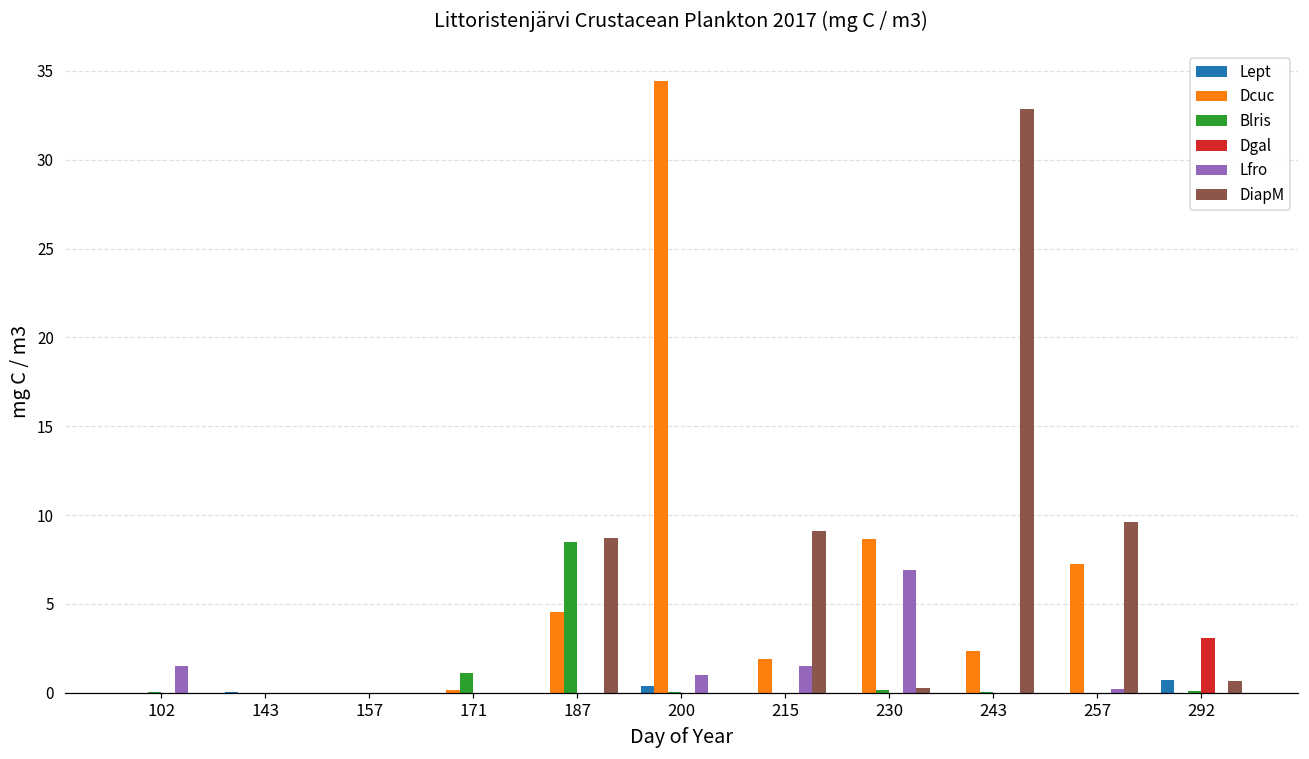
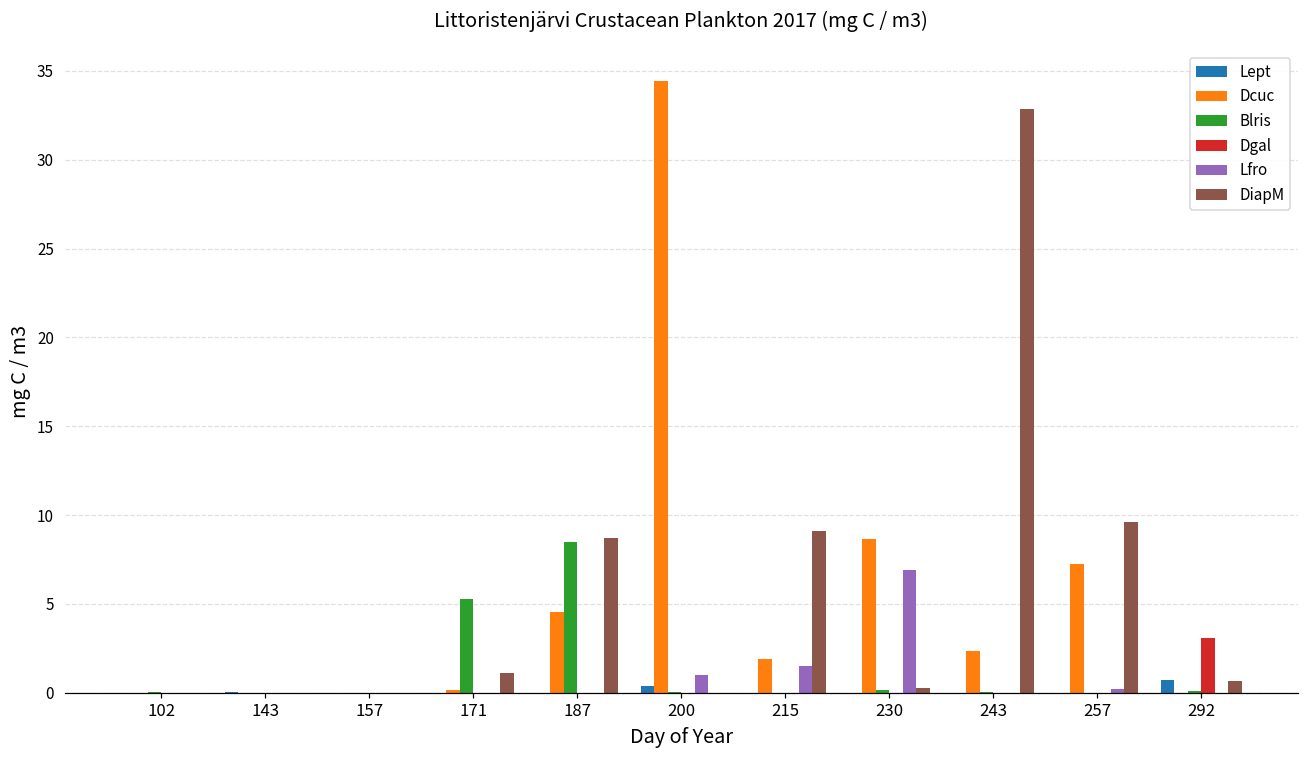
Lfro, 102: 1.5 -> 0.0
Blris, 171: 1.1 -> 5.3
DiapM, 171: 0.0 -> 1.1
